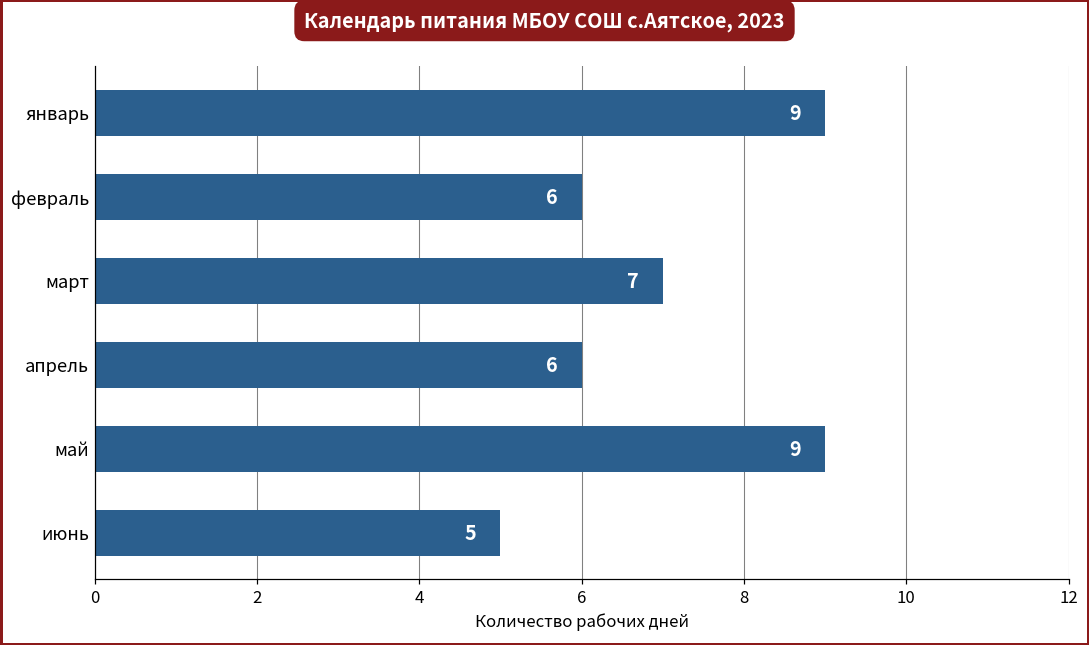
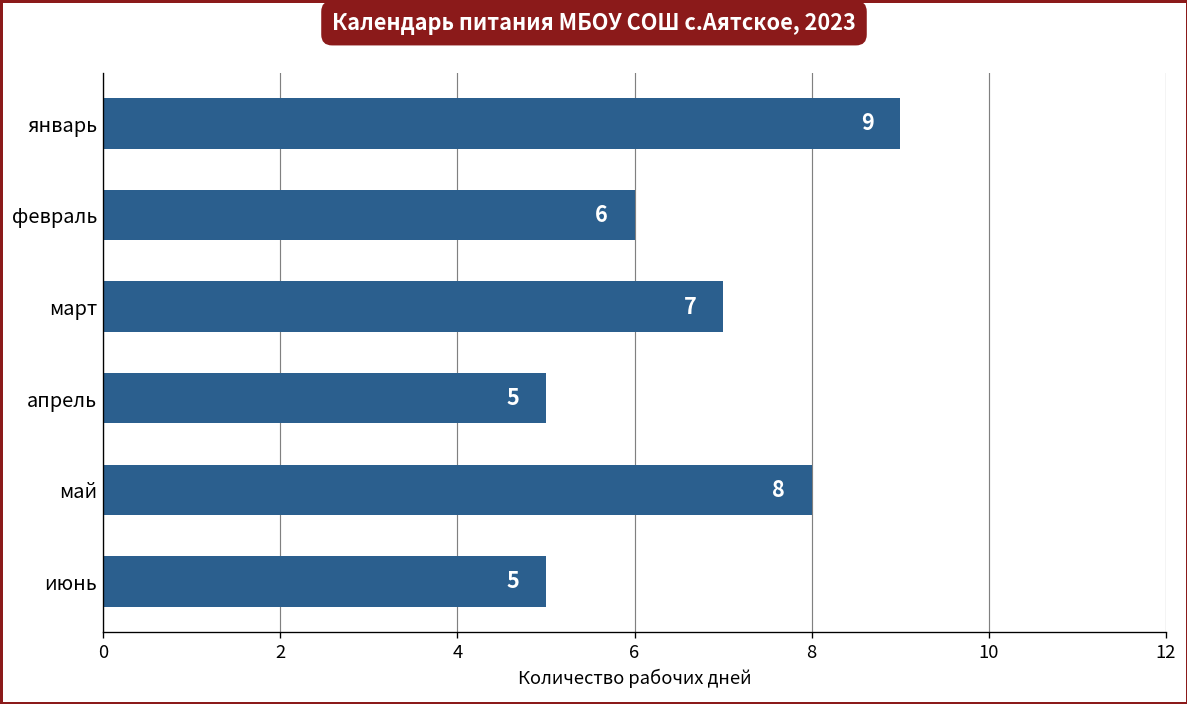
апрель: 6 -> 5
май: 9 -> 8
